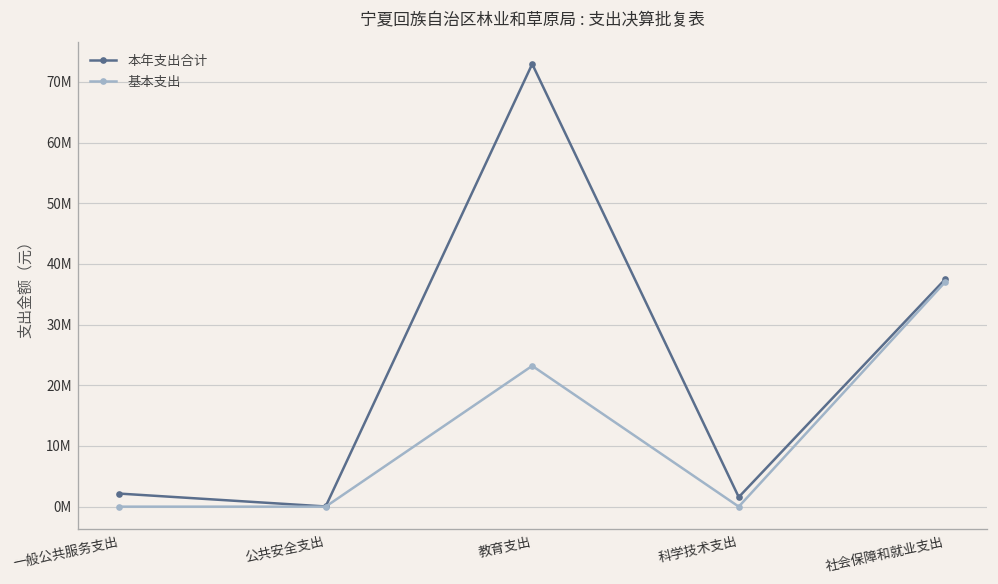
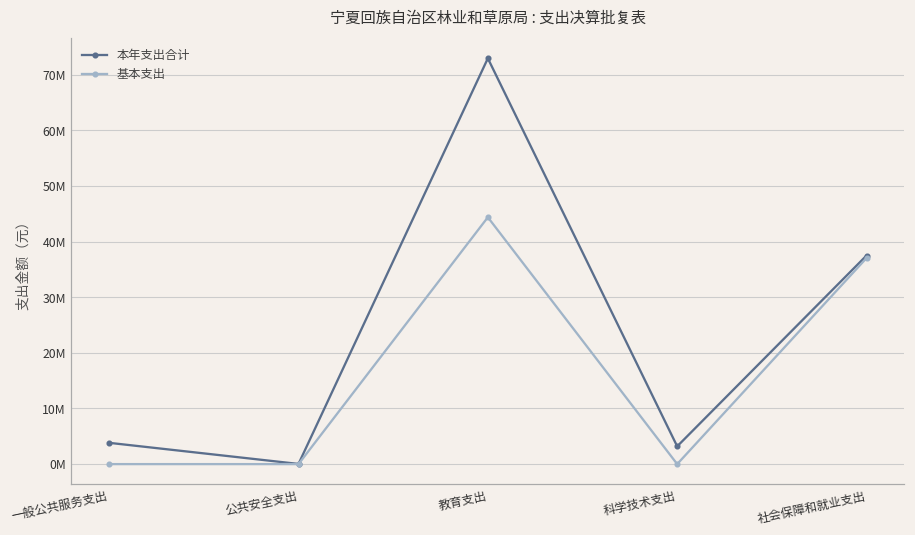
本年支出合计, 一般公共服务支出: 2000000 -> 4000000
基本支出, 教育支出: 23000000 -> 44000000
本年支出合计, 科学技术支出: 2000000 -> 3000000
